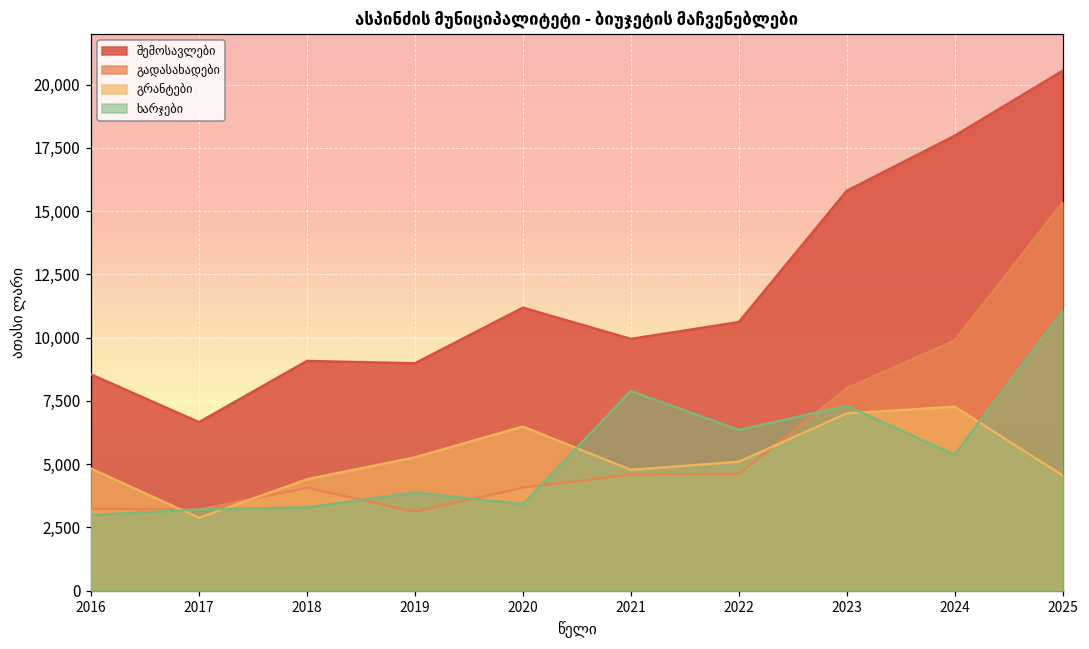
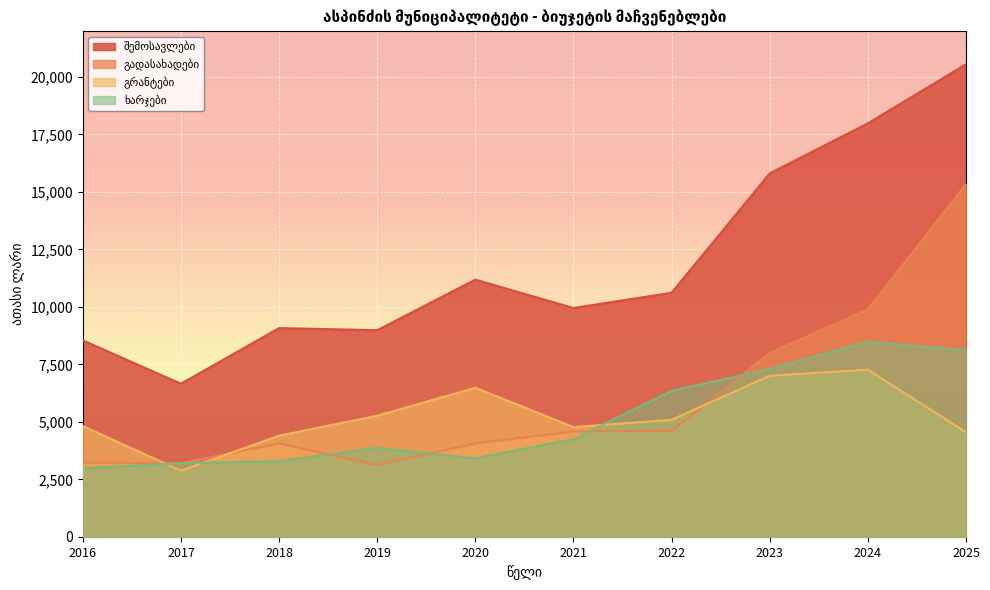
ხარჯები, 2021: 7,900 -> 4,200
ხარჯები, 2024: 5,400 -> 8,500
ხარჯები, 2025: 11,000 -> 8,100
